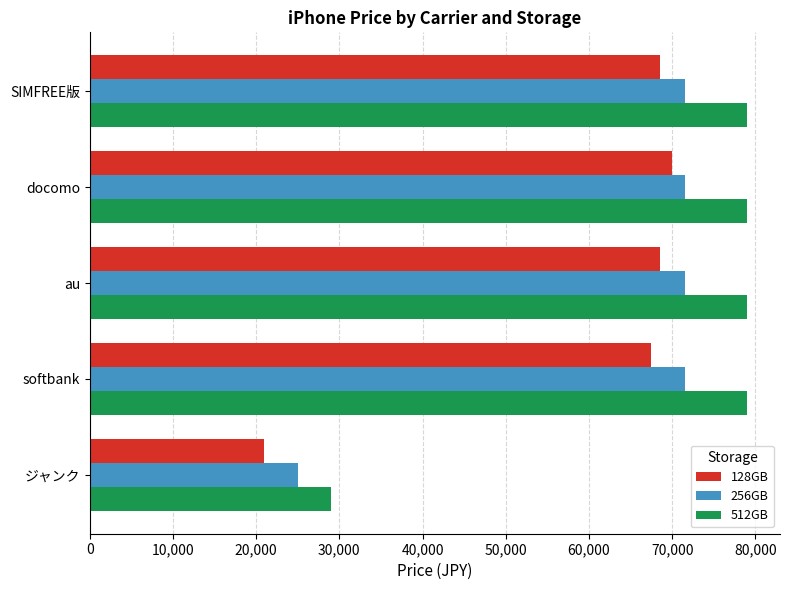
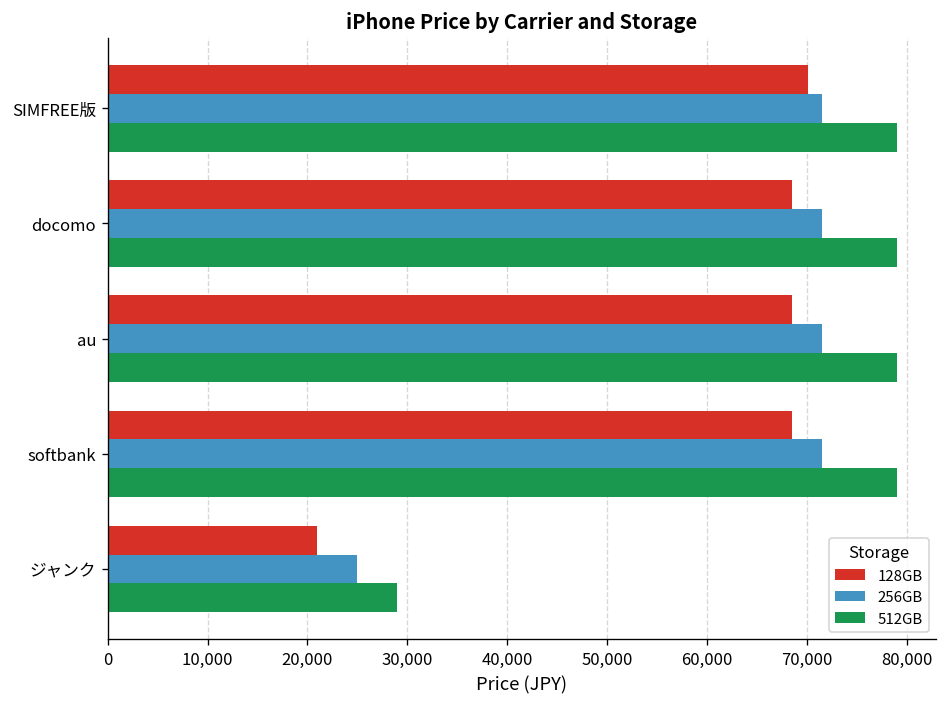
128GB, SIMFREE版: 69,000 -> 70,000
128GB, docomo: 70,000 -> 69,000
128GB, softbank: 67,000 -> 69,000
